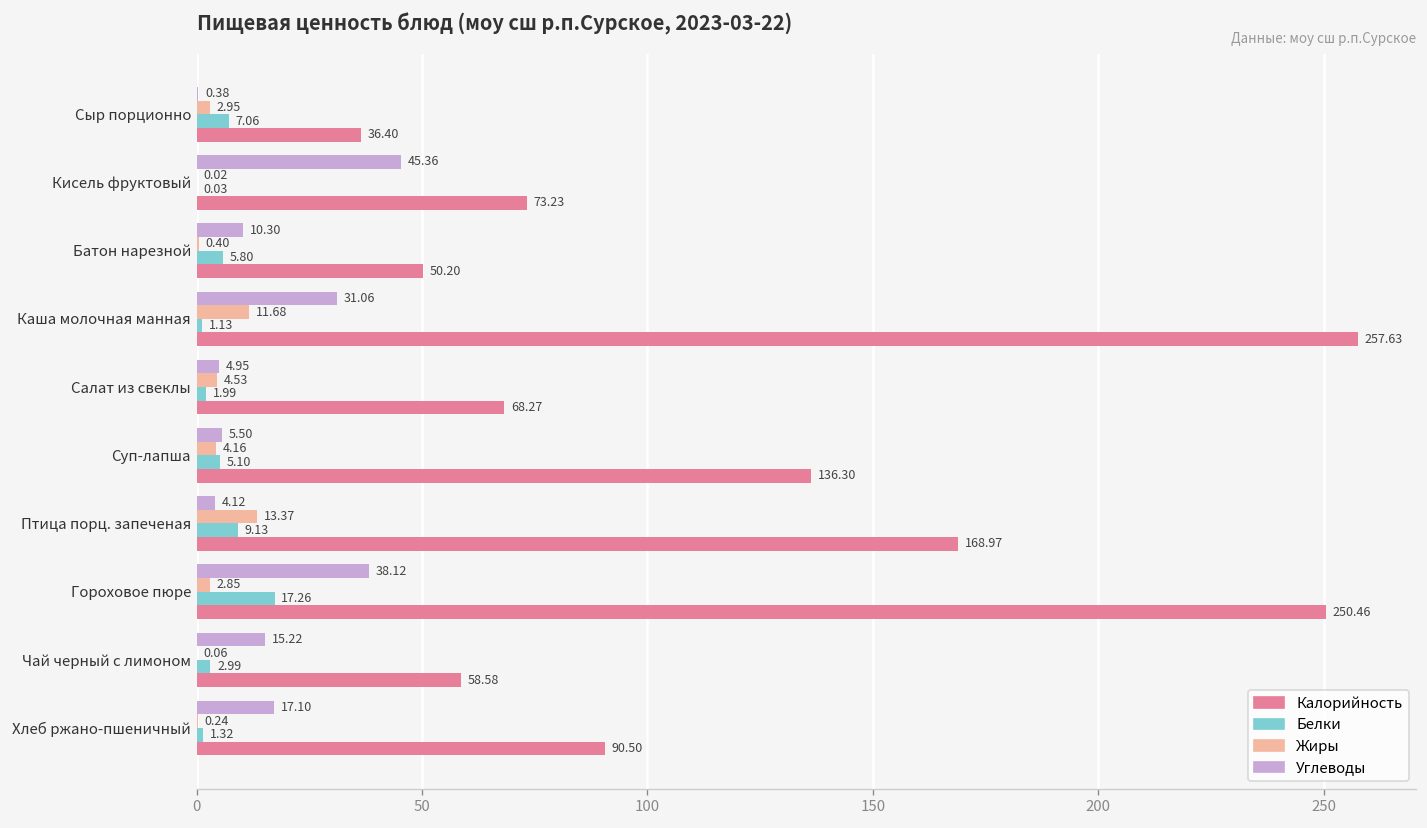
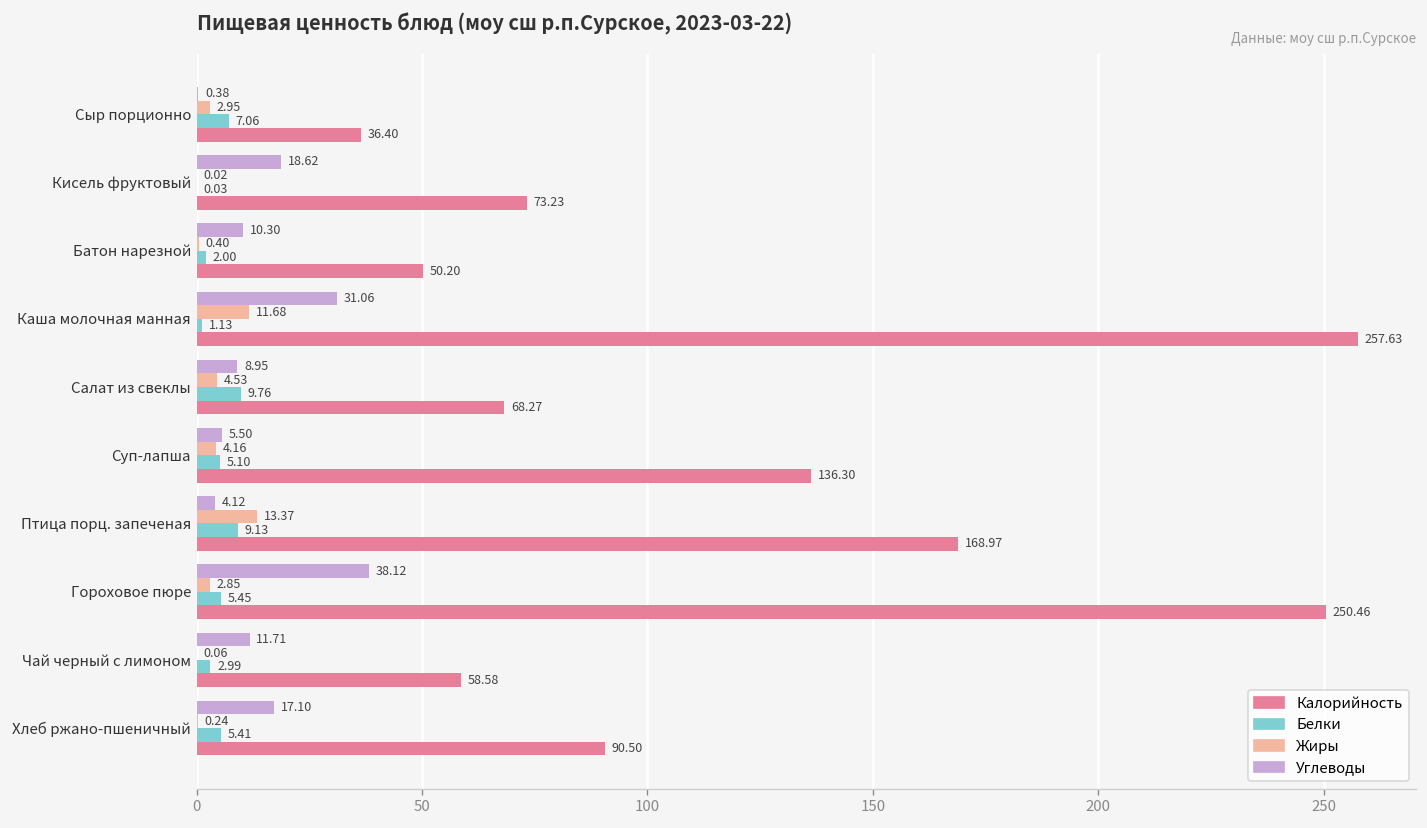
Углеводы, Кисель фруктовый: 45.36 -> 18.62
Белки, Батон нарезной: 5.80 -> 2.00
Углеводы, Салат из свеклы: 4.95 -> 8.95
Белки, Салат из свеклы: 1.99 -> 9.76
Белки, Гороховое пюре: 17.26 -> 5.45
Углеводы, Чай черный с лимоном: 15.22 -> 11.71
Белки, Хлеб ржано-пшеничный: 1.32 -> 5.41
